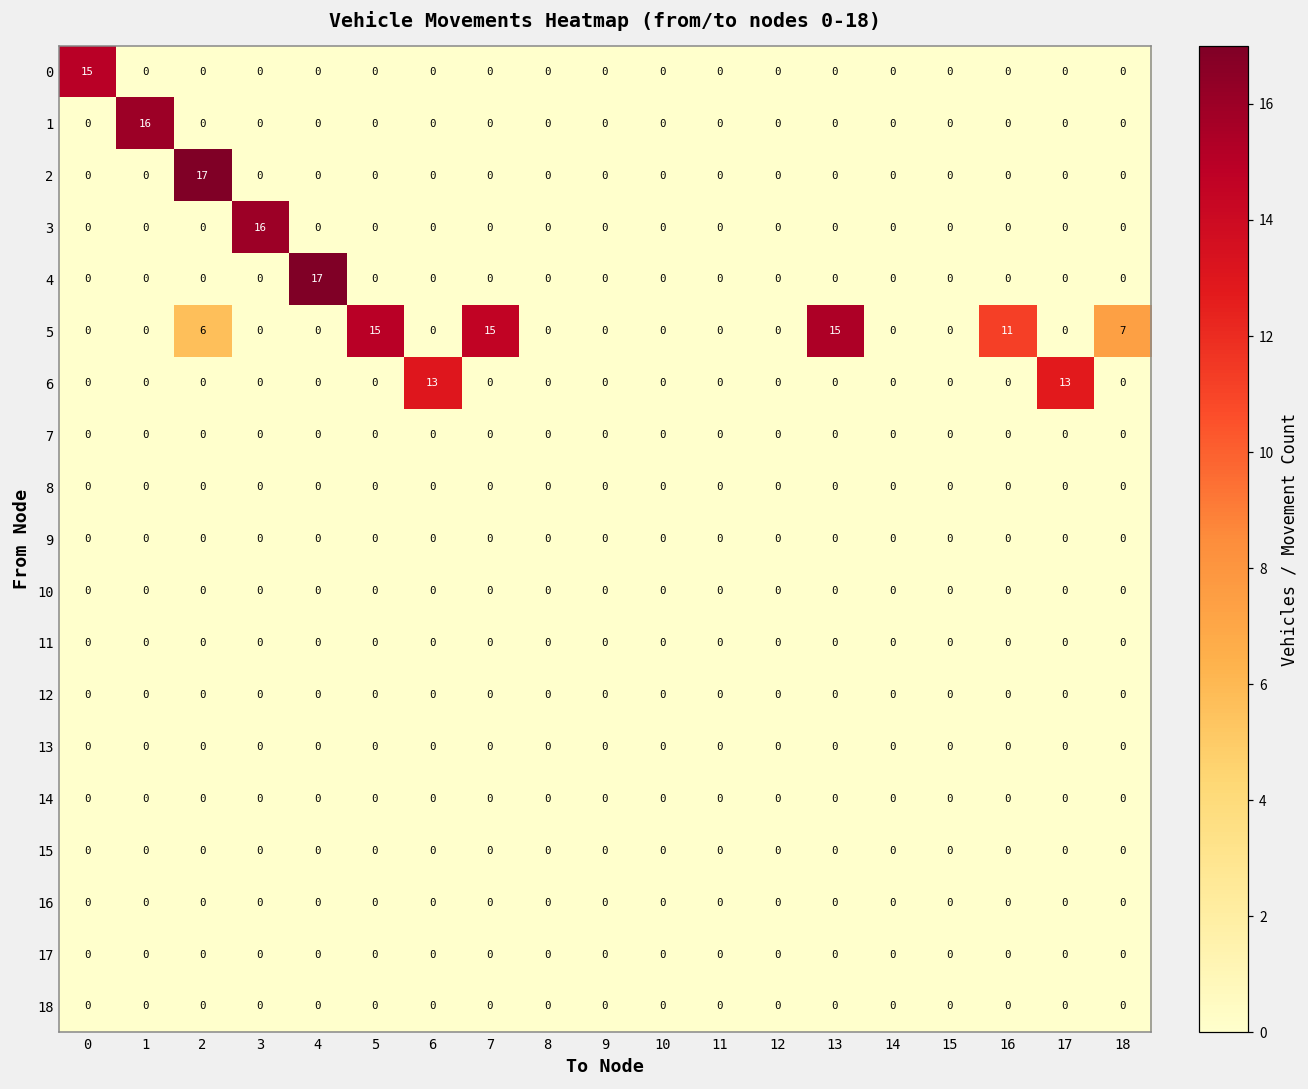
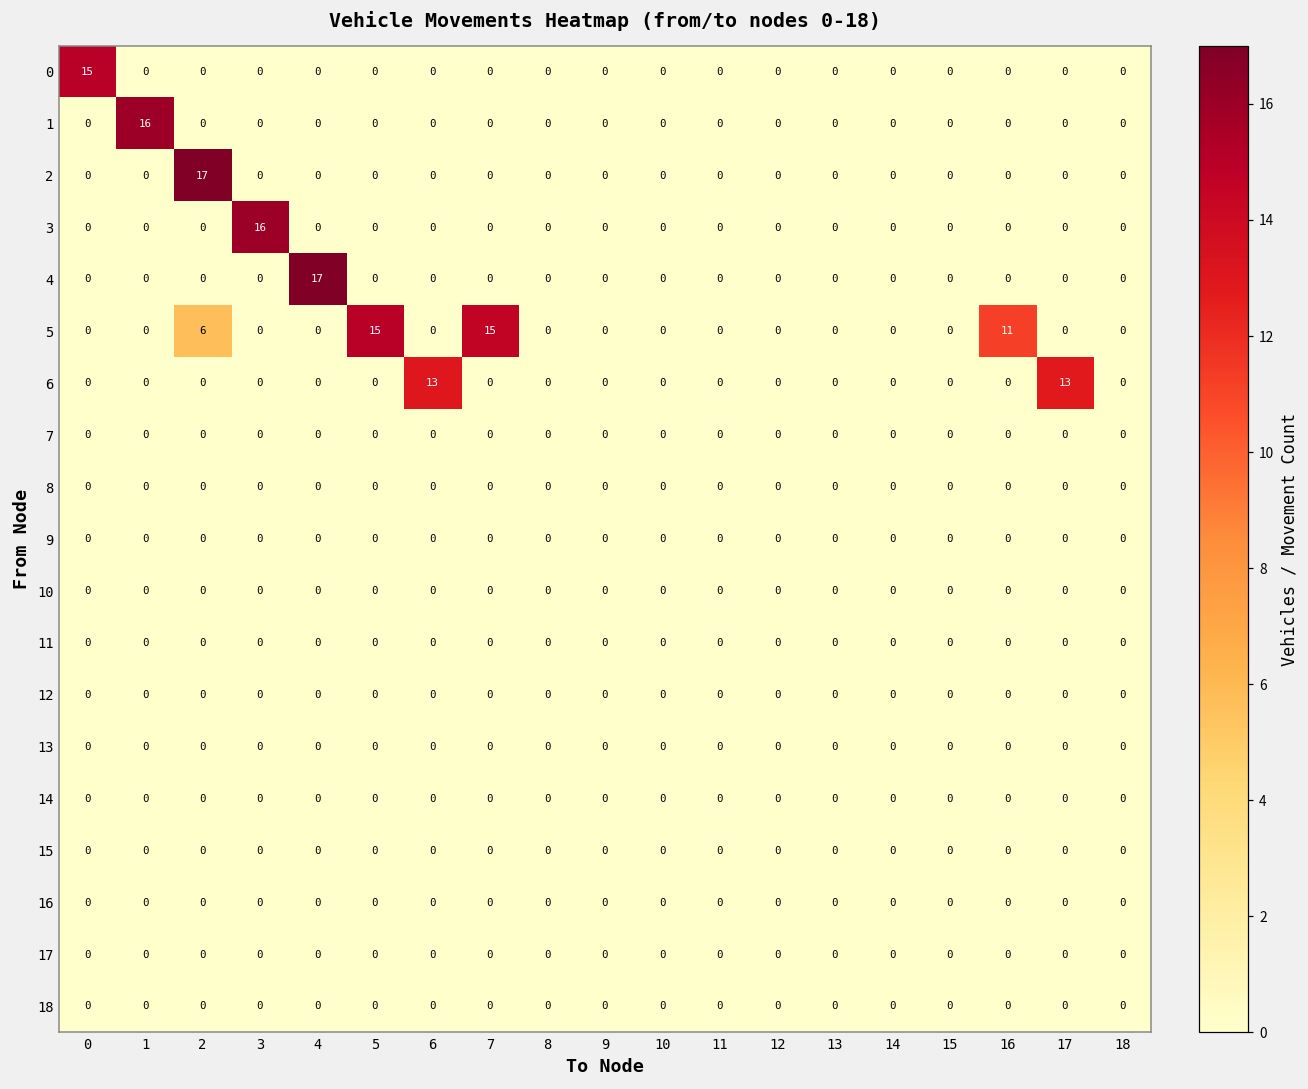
5, 13: 15 -> 0
5, 18: 7 -> 0
